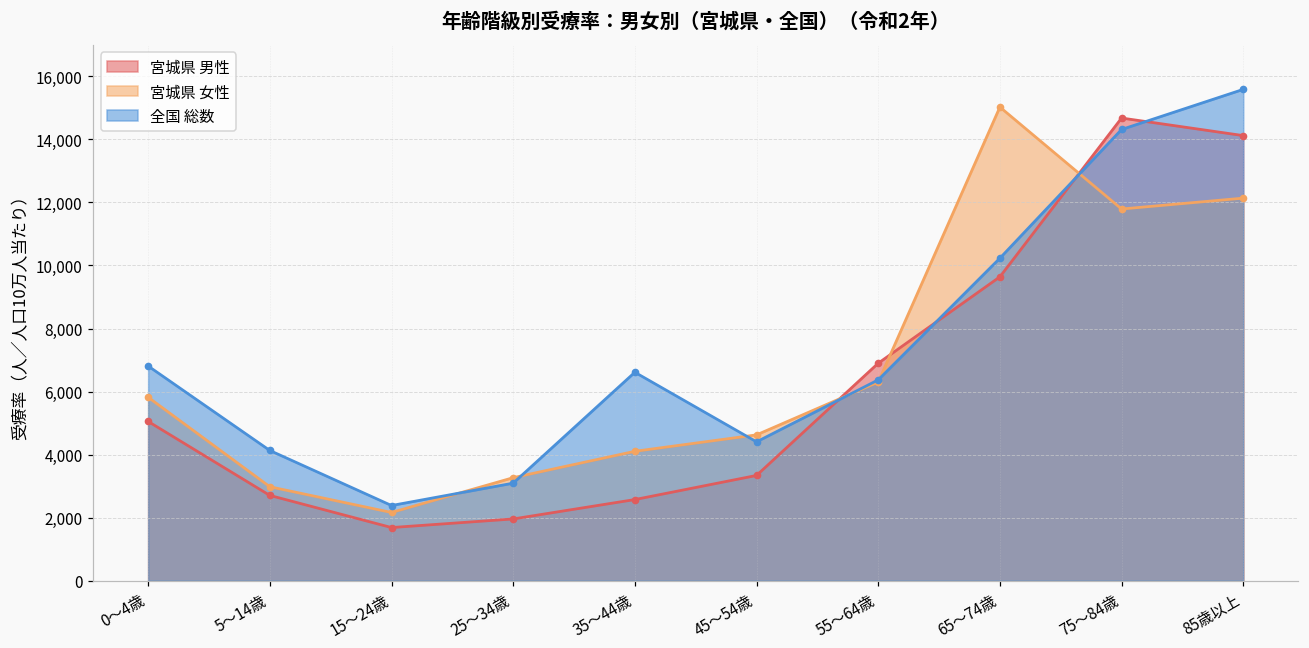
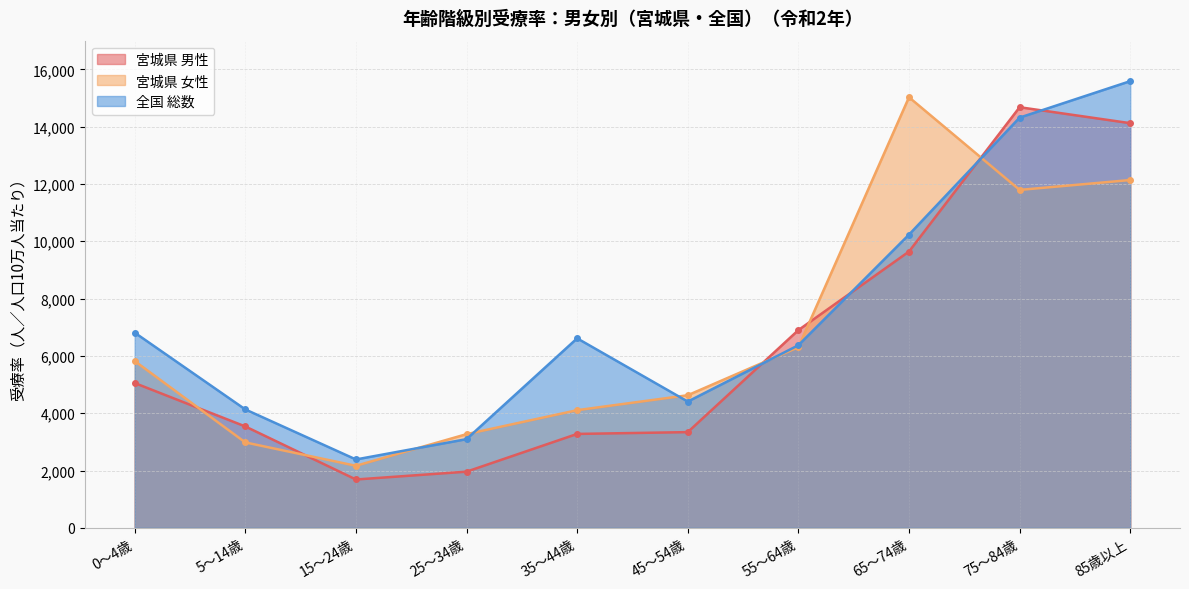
宮城県 男性, 5～14歳: 2,700 -> 3,500
宮城県 男性, 35～44歳: 2,600 -> 3,300
